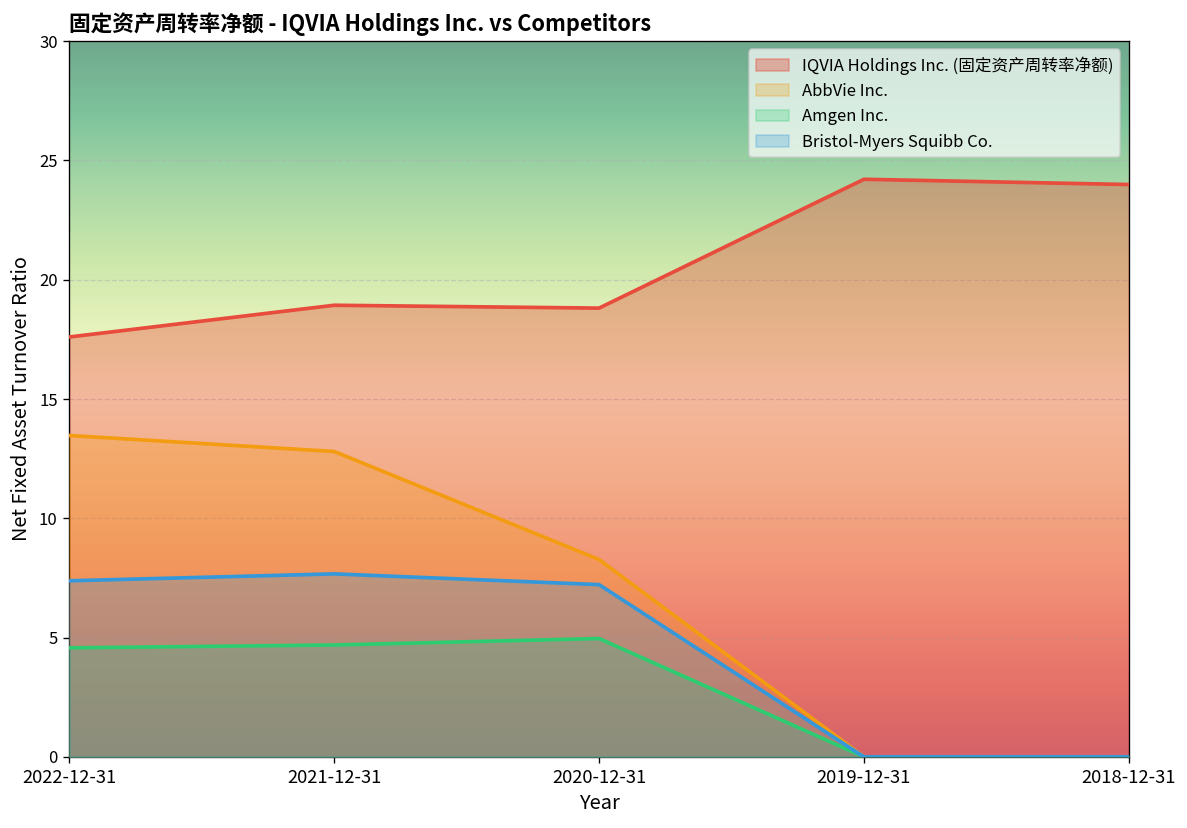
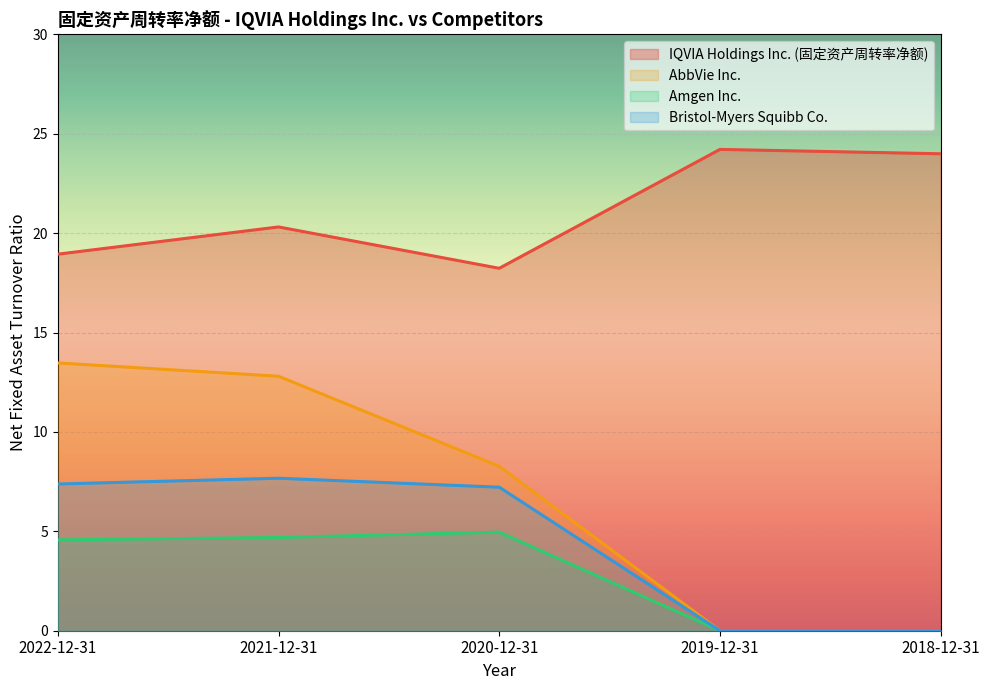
IQVIA Holdings Inc. (固定资产周转率净额), 2022-12-31: 17.6 -> 18.9
IQVIA Holdings Inc. (固定资产周转率净额), 2021-12-31: 18.9 -> 20.3
IQVIA Holdings Inc. (固定资产周转率净额), 2020-12-31: 18.8 -> 18.2
